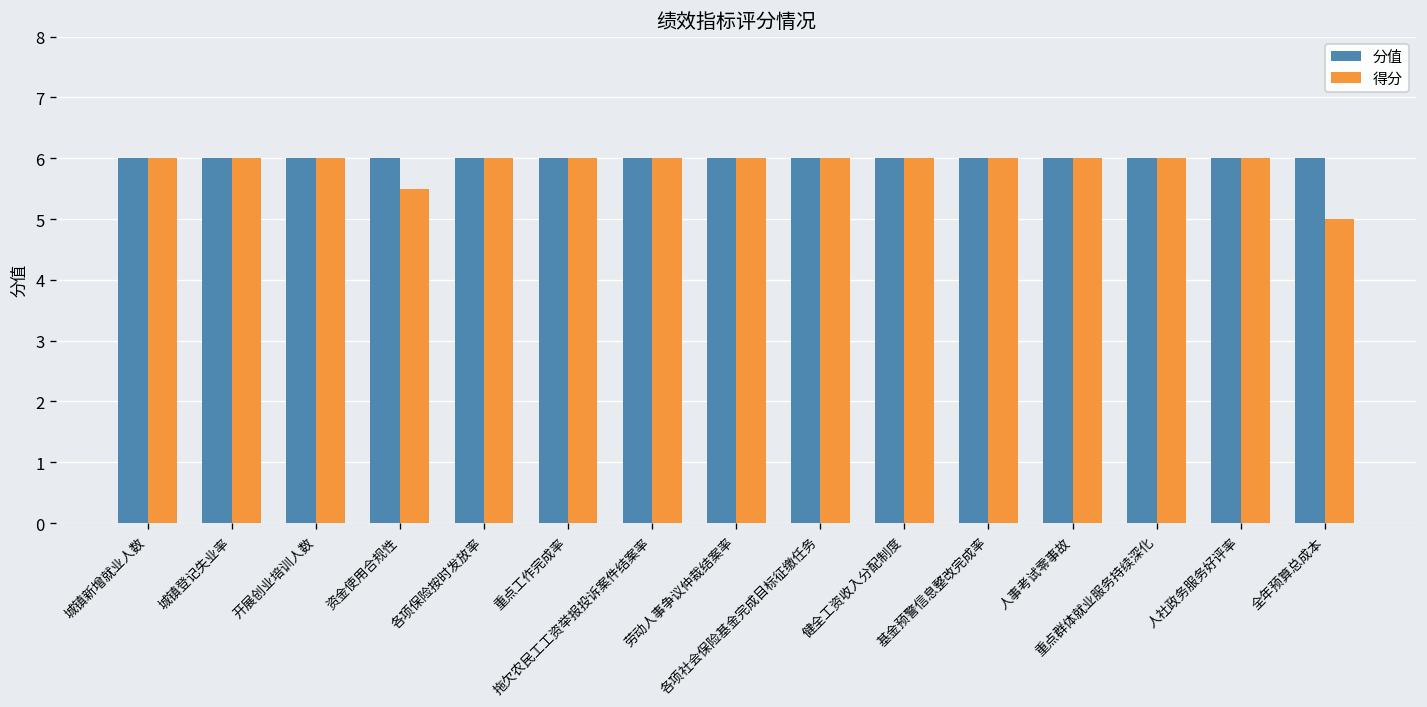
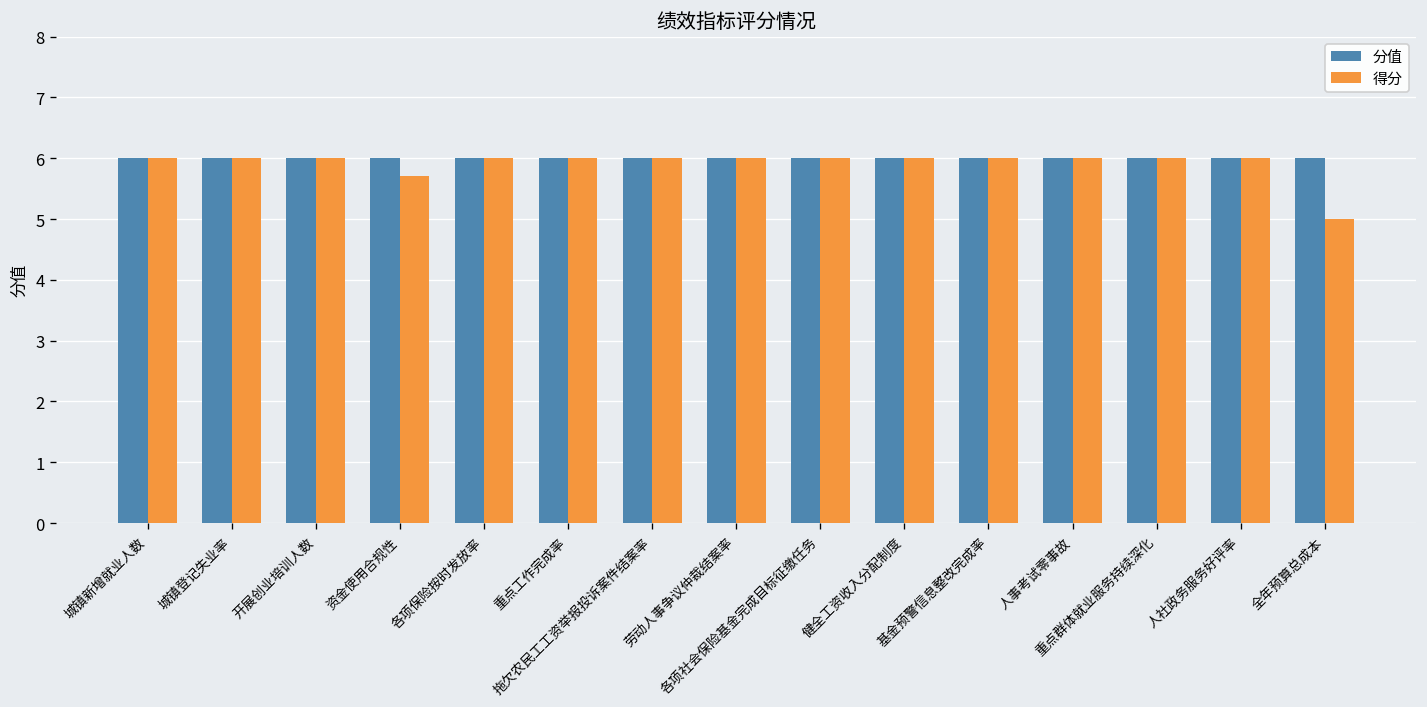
得分, 资金使用合规性: 5.5 -> 5.7
